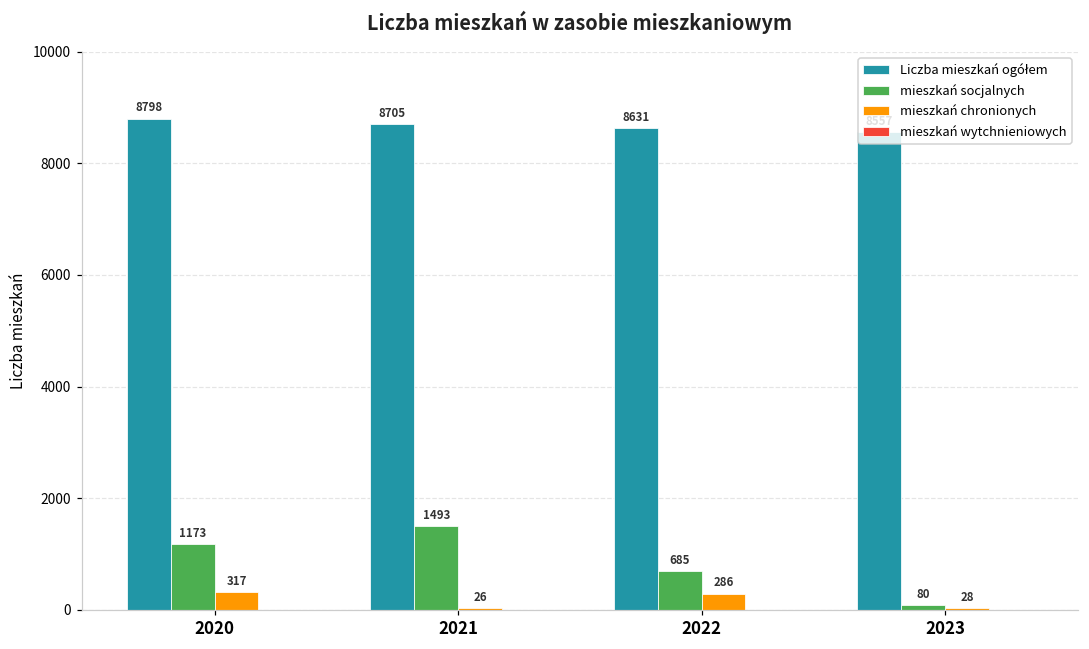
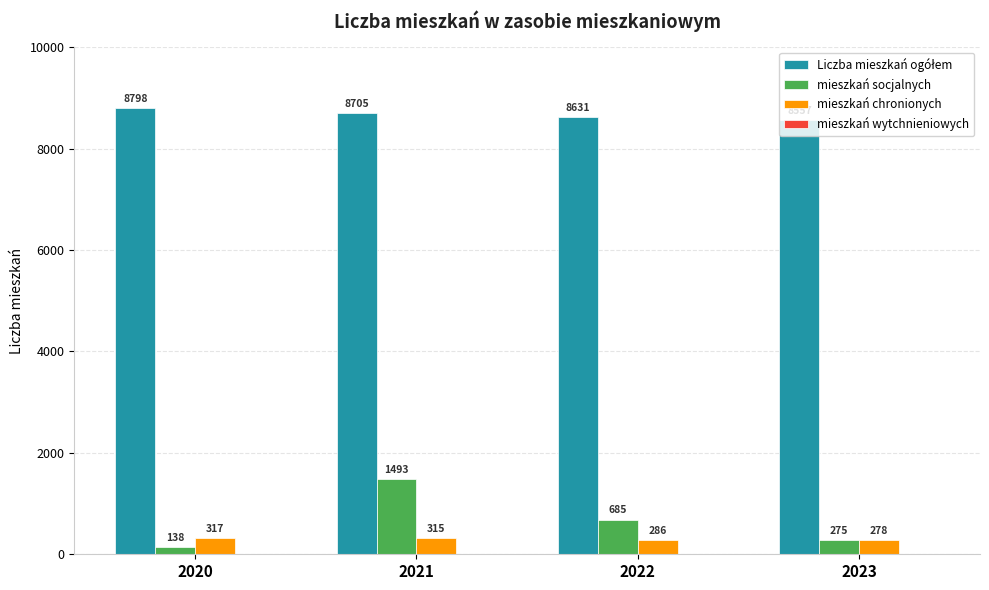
mieszkań socjalnych, 2020: 1173 -> 138
mieszkań chronionych, 2021: 26 -> 315
mieszkań socjalnych, 2023: 80 -> 275
mieszkań chronionych, 2023: 28 -> 278
